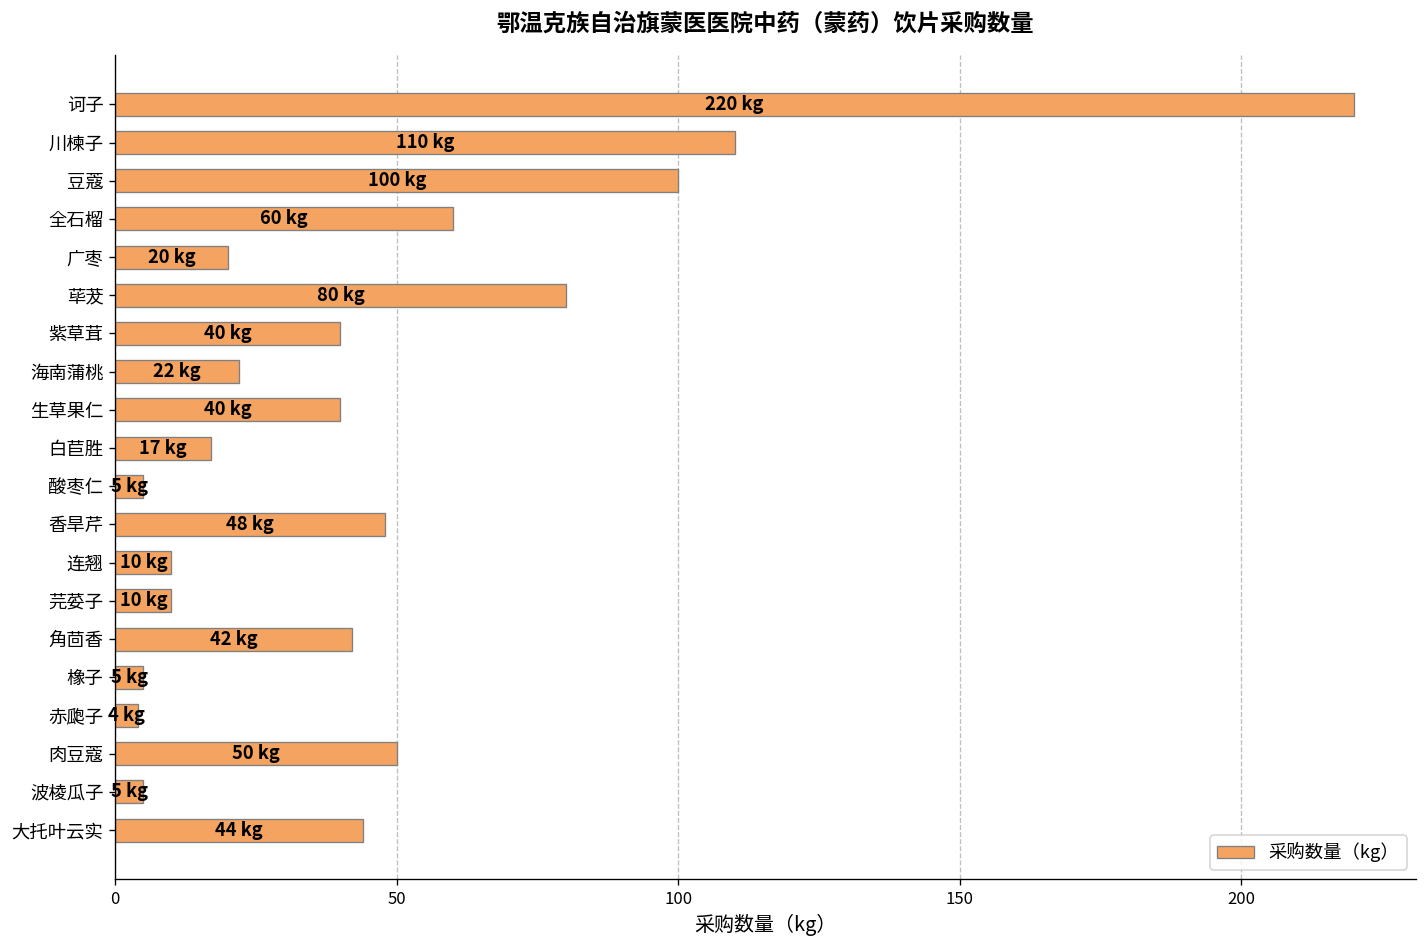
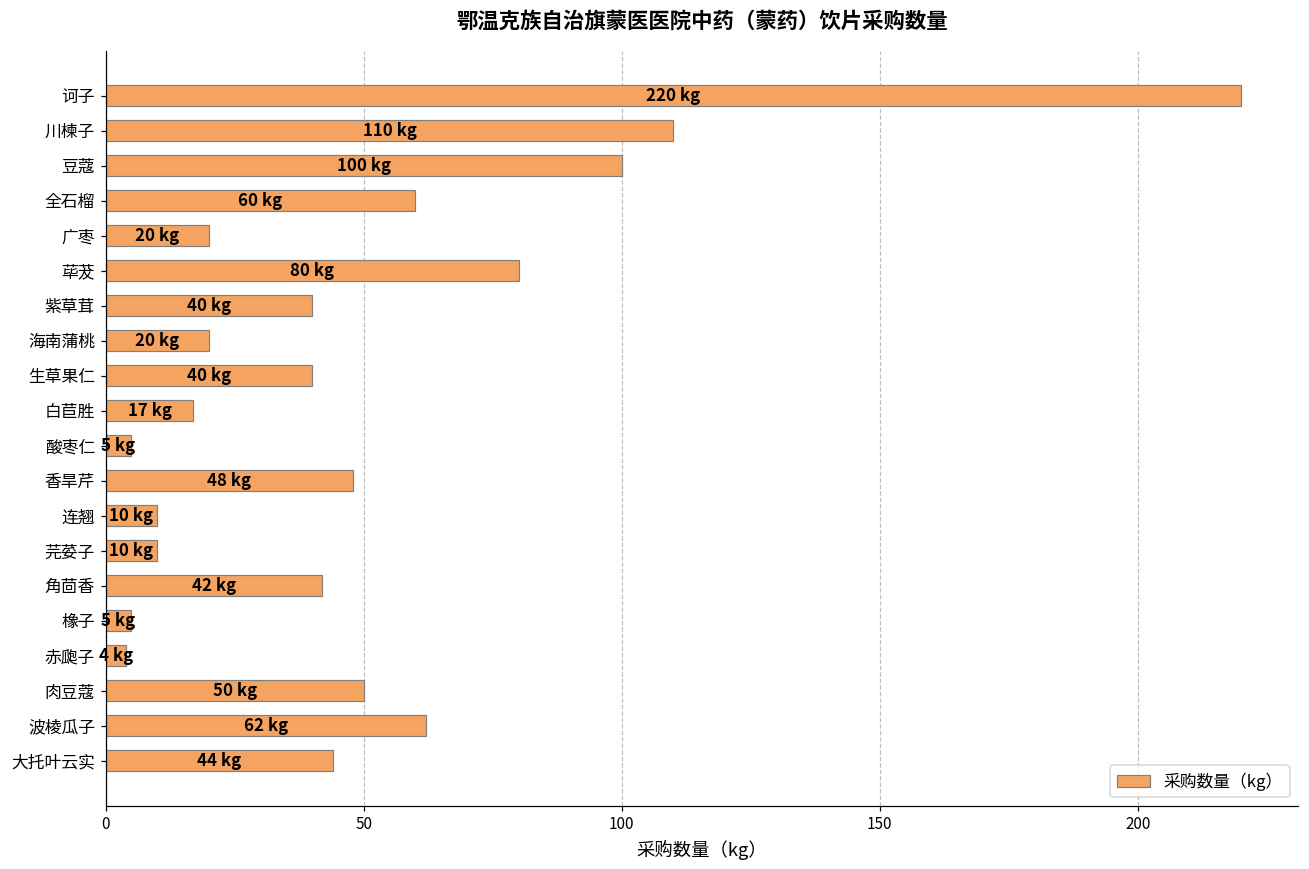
海南蒲桃: 22 -> 20
波棱瓜子: 5 -> 62
